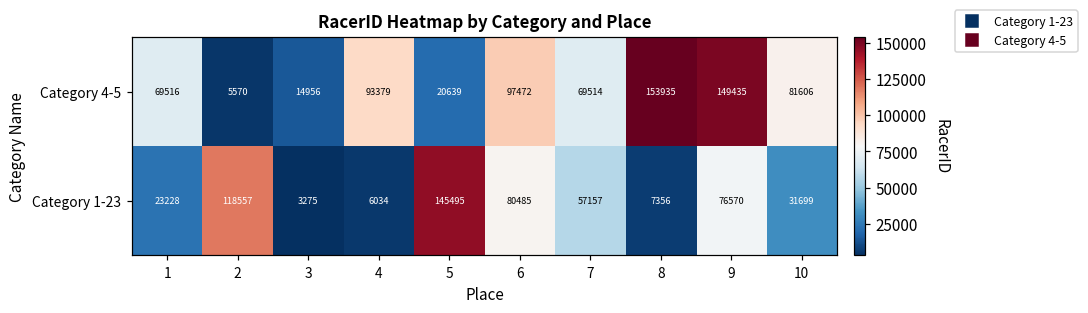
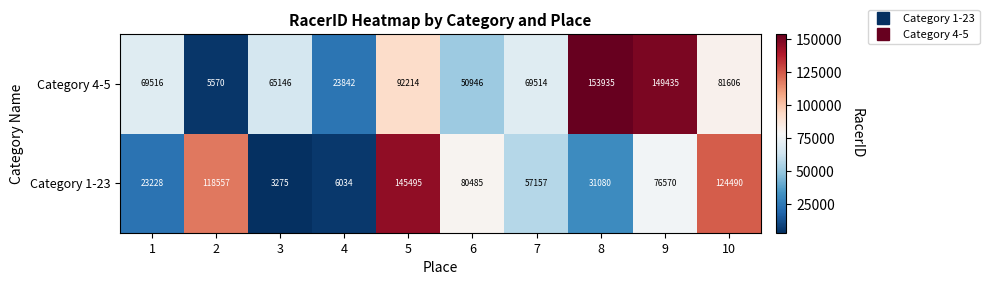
Category 4-5, 3: 14956 -> 65146
Category 4-5, 4: 93379 -> 23842
Category 4-5, 5: 20639 -> 92214
Category 4-5, 6: 97472 -> 50946
Category 1-23, 8: 7356 -> 31080
Category 1-23, 10: 31699 -> 124490
